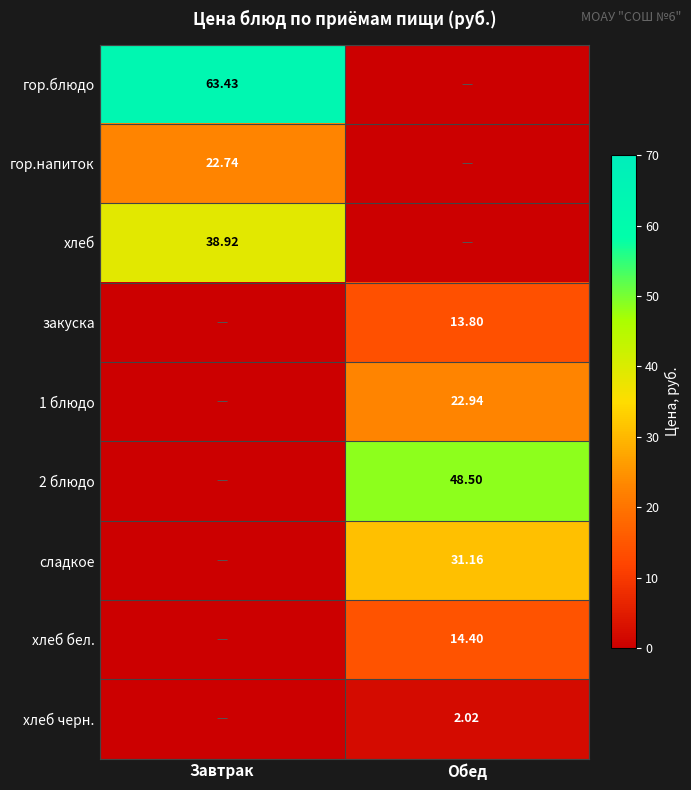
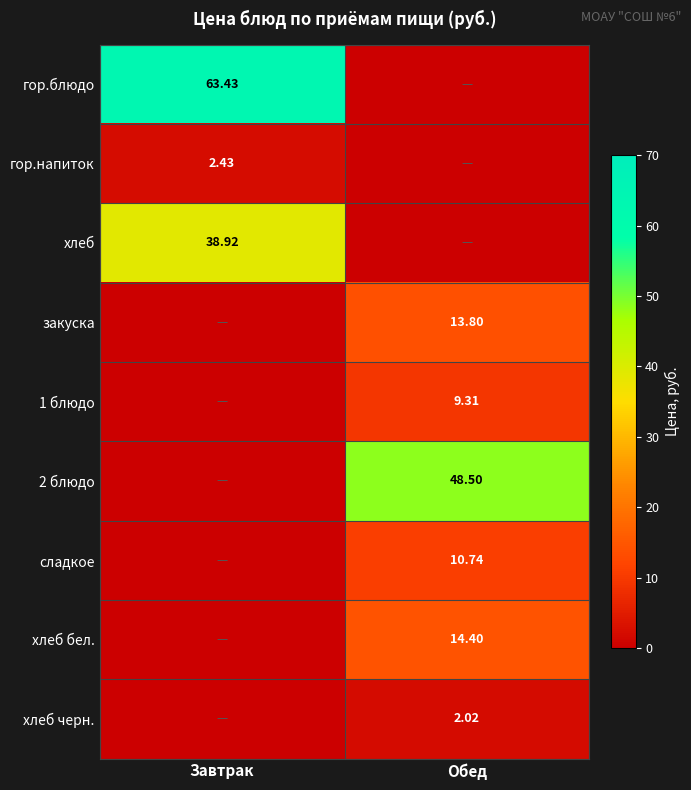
гор.напиток, Завтрак: 22.74 -> 2.43
1 блюдо, Обед: 22.94 -> 9.31
сладкое, Обед: 31.16 -> 10.74
